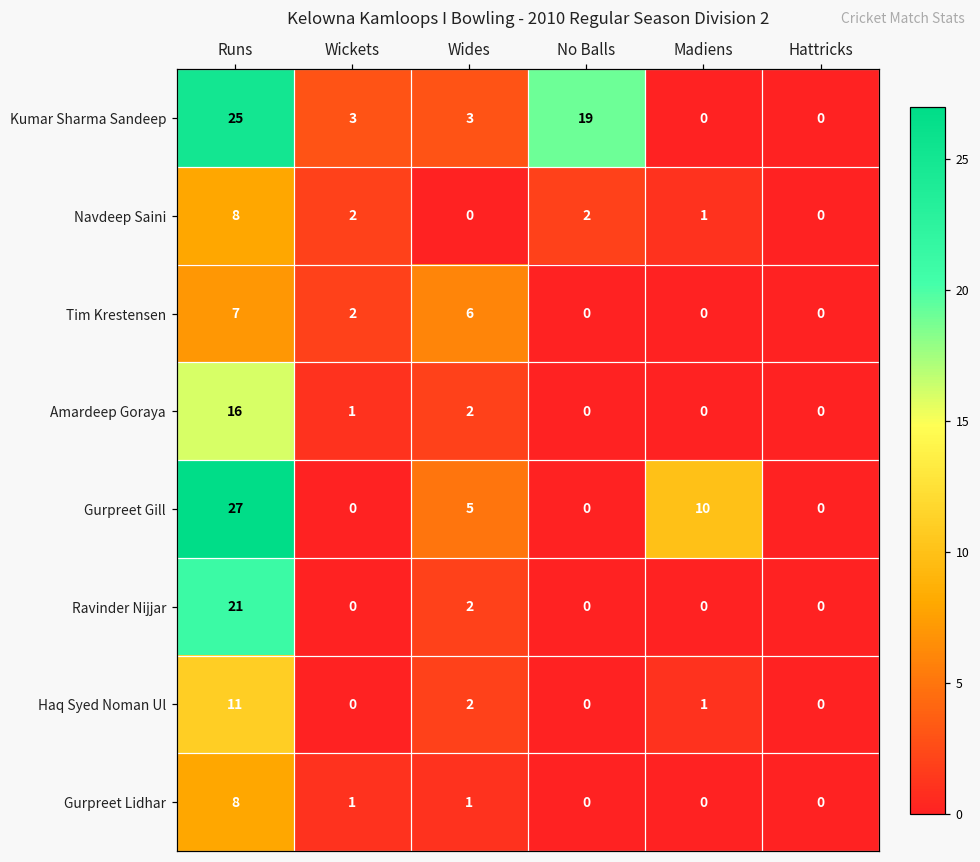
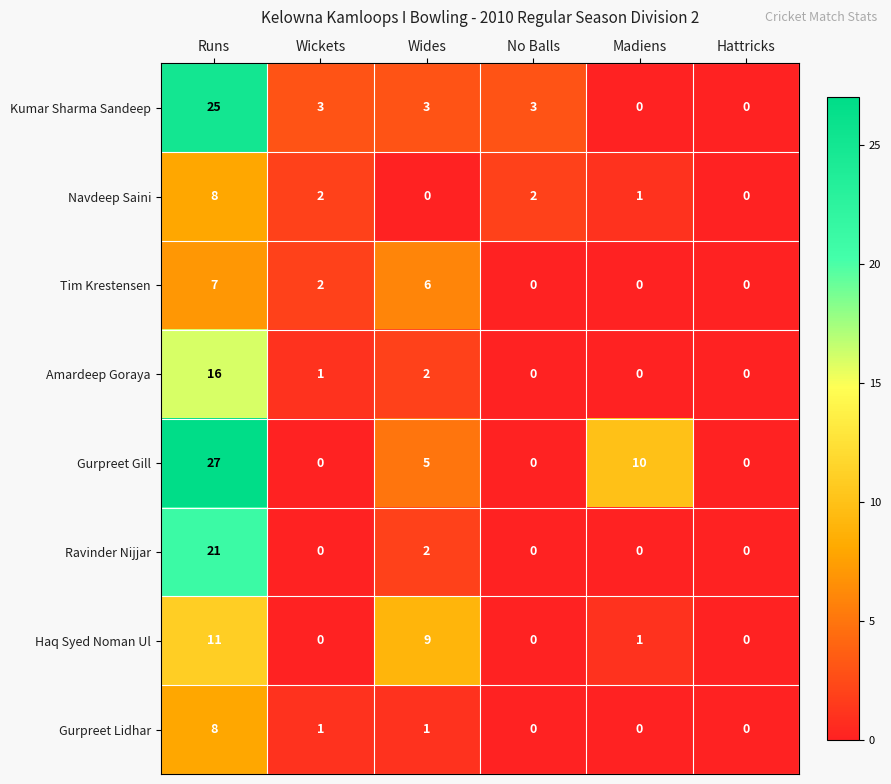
Kumar Sharma Sandeep, No Balls: 19 -> 3
Haq Syed Noman Ul, Wides: 2 -> 9
